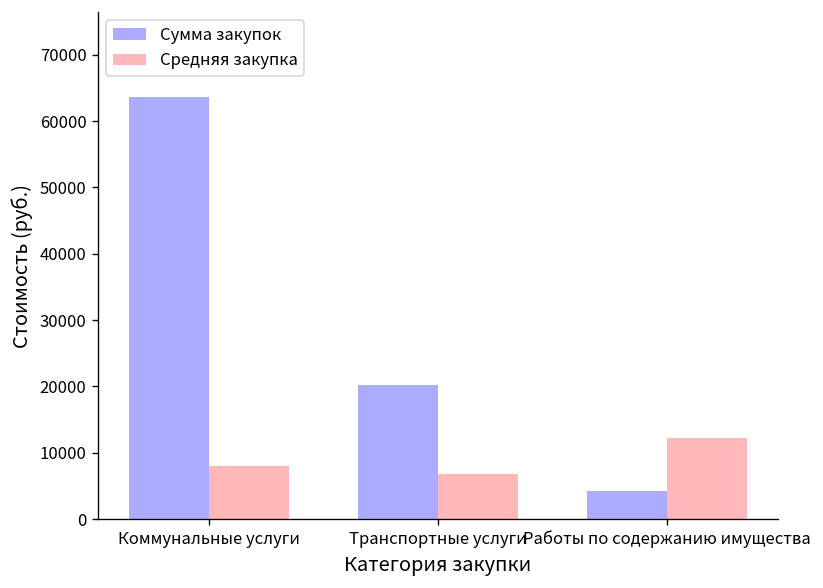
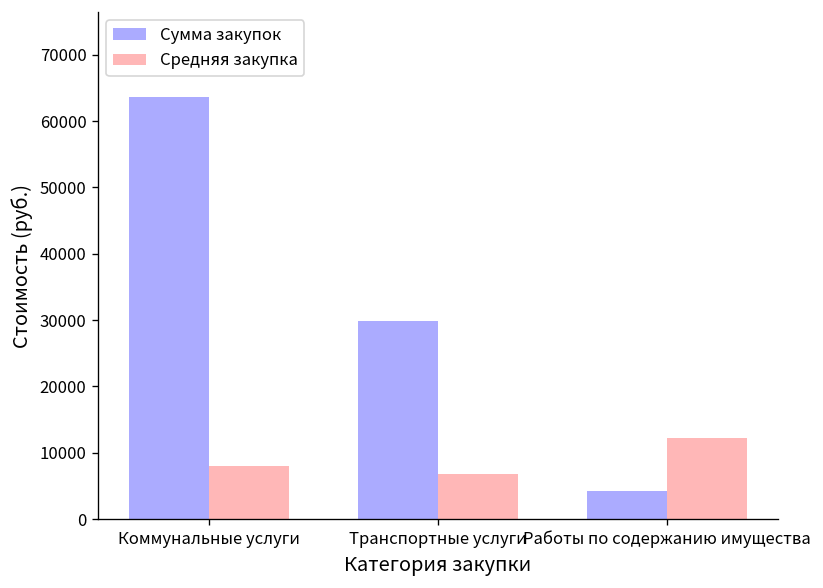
Сумма закупок, Транспортные услуги: 20000 -> 30000
